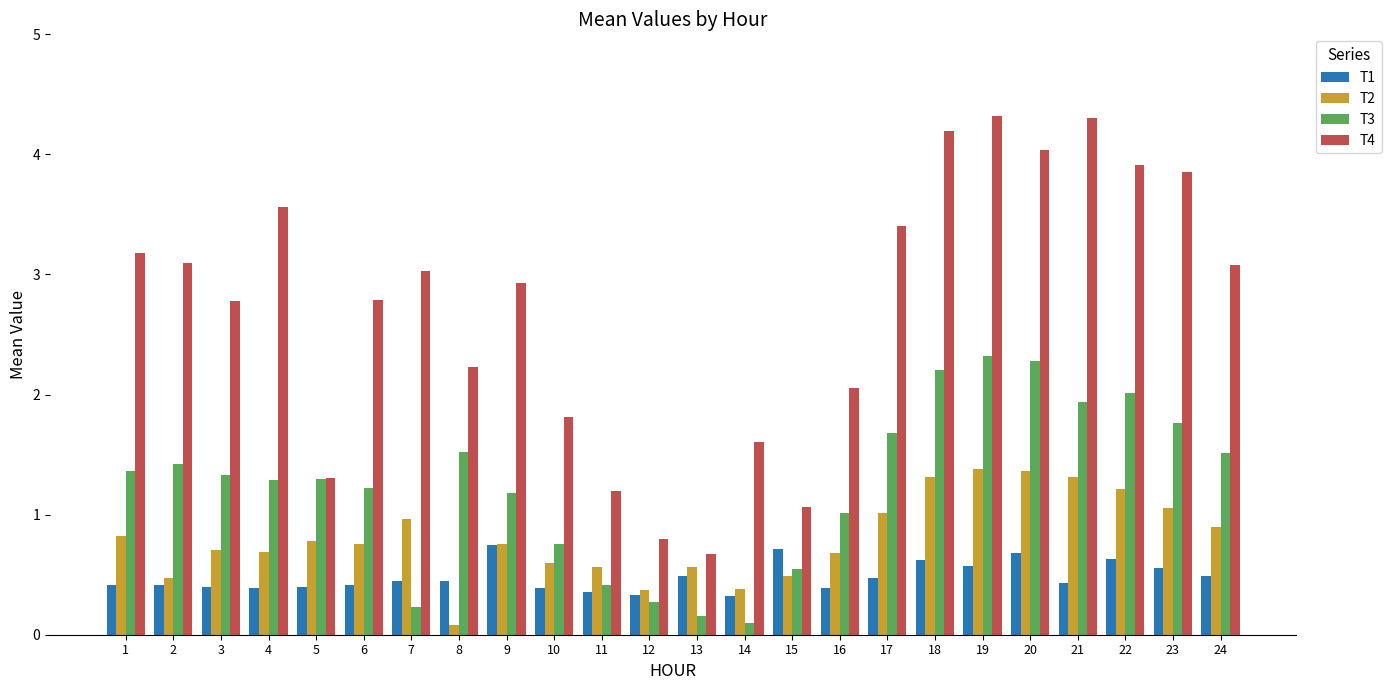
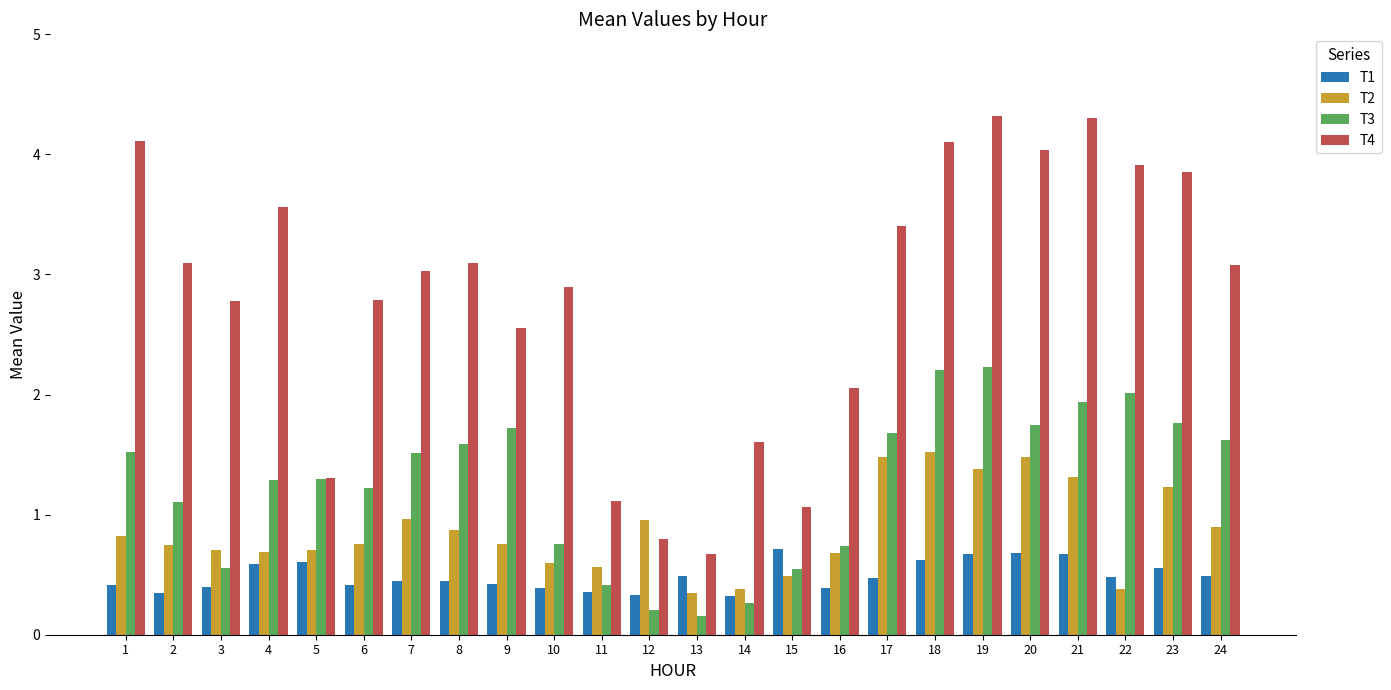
T3, 1: 1.36 -> 1.52
T4, 1: 3.18 -> 4.11
T1, 2: 0.41 -> 0.34
T2, 2: 0.47 -> 0.75
T3, 2: 1.42 -> 1.10
T3, 3: 1.33 -> 0.55
T1, 4: 0.39 -> 0.59
T1, 5: 0.40 -> 0.61
T2, 5: 0.78 -> 0.71
T3, 7: 0.23 -> 1.51
T2, 8: 0.08 -> 0.88
T3, 8: 1.52 -> 1.59
T4, 8: 2.23 -> 3.09
T1, 9: 0.75 -> 0.42
T3, 9: 1.18 -> 1.72
T4, 9: 2.93 -> 2.55
T4, 10: 1.81 -> 2.90
T4, 11: 1.19 -> 1.12
T2, 12: 0.37 -> 0.96
T3, 12: 0.27 -> 0.20
T2, 13: 0.56 -> 0.35
T3, 14: 0.10 -> 0.26
T3, 16: 1.01 -> 0.74
T2, 17: 1.01 -> 1.48
T2, 18: 1.31 -> 1.52
T4, 18: 4.20 -> 4.11
T1, 19: 0.57 -> 0.67
T3, 19: 2.32 -> 2.23
T2, 20: 1.37 -> 1.48
T3, 20: 2.28 -> 1.74
T1, 21: 0.43 -> 0.67
T1, 22: 0.63 -> 0.48
T2, 22: 1.21 -> 0.38
T2, 23: 1.05 -> 1.23
T3, 24: 1.52 -> 1.62
